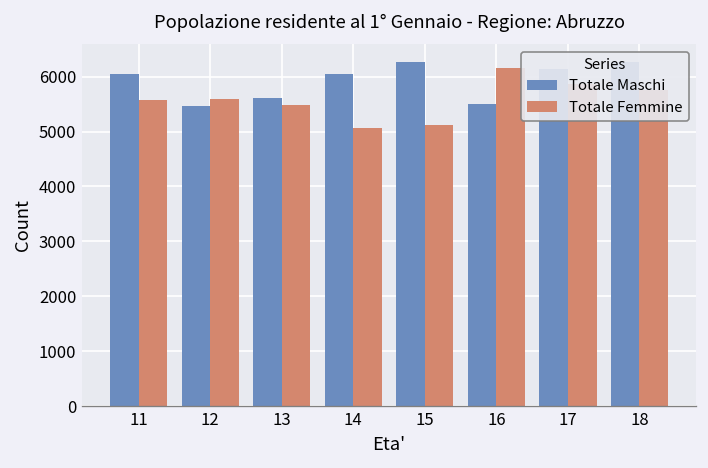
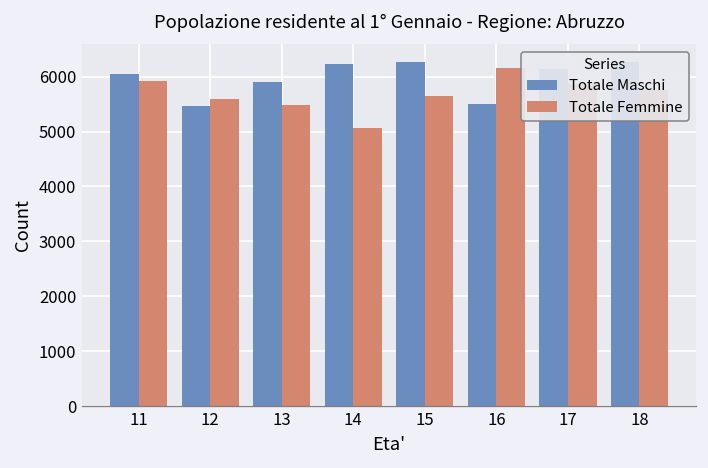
Totale Femmine, 11: 5600 -> 5900
Totale Maschi, 13: 5600 -> 5900
Totale Maschi, 14: 6000 -> 6200
Totale Femmine, 15: 5100 -> 5600
